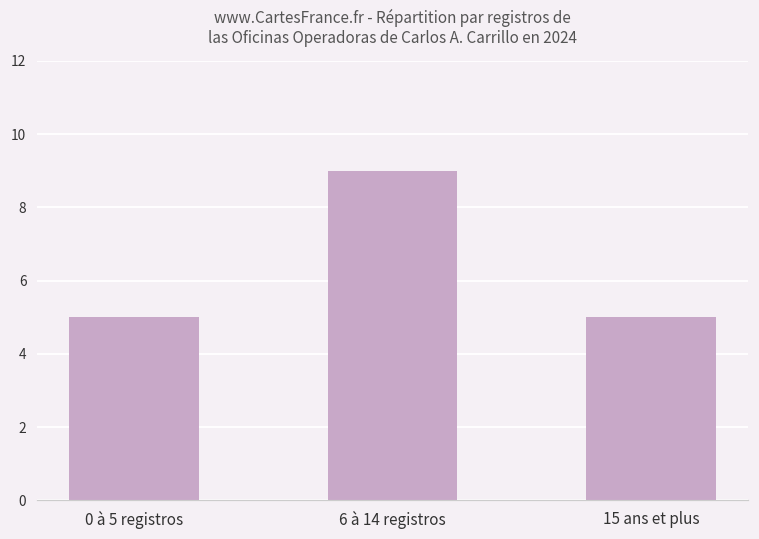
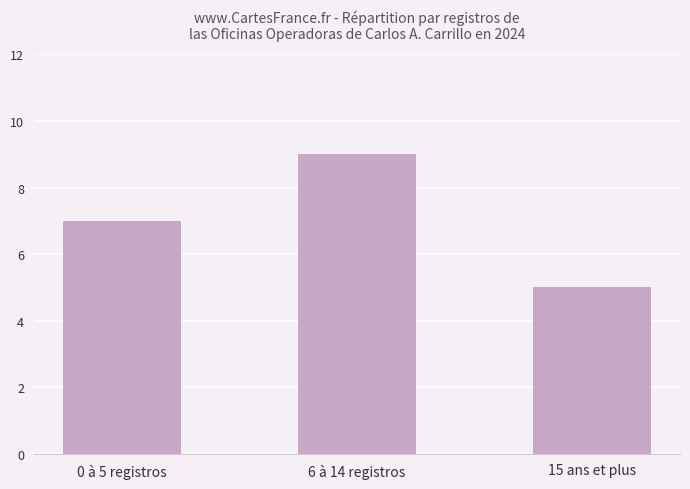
0 à 5 registros: 5 -> 7
